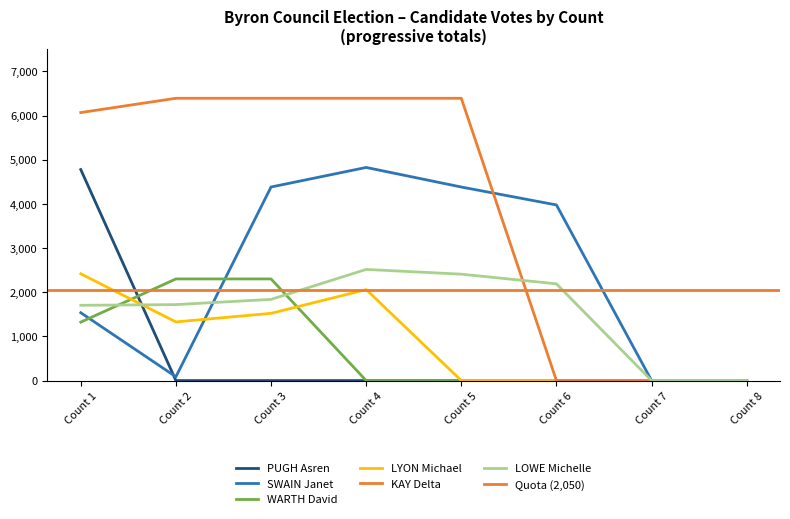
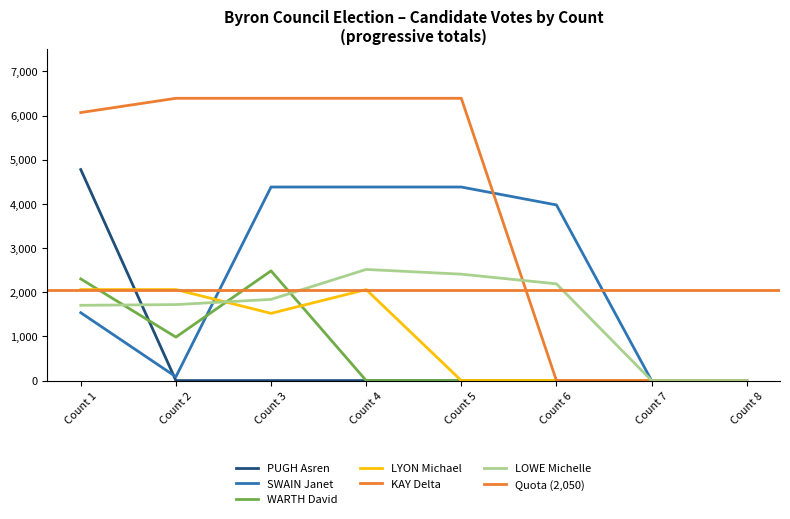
WARTH David, Count 1: 1,300 -> 2,300
LYON Michael, Count 1: 2,400 -> 2,100
WARTH David, Count 2: 2,300 -> 1,000
LYON Michael, Count 2: 1,300 -> 2,100
WARTH David, Count 3: 2,300 -> 2,500
SWAIN Janet, Count 4: 4,800 -> 4,400
